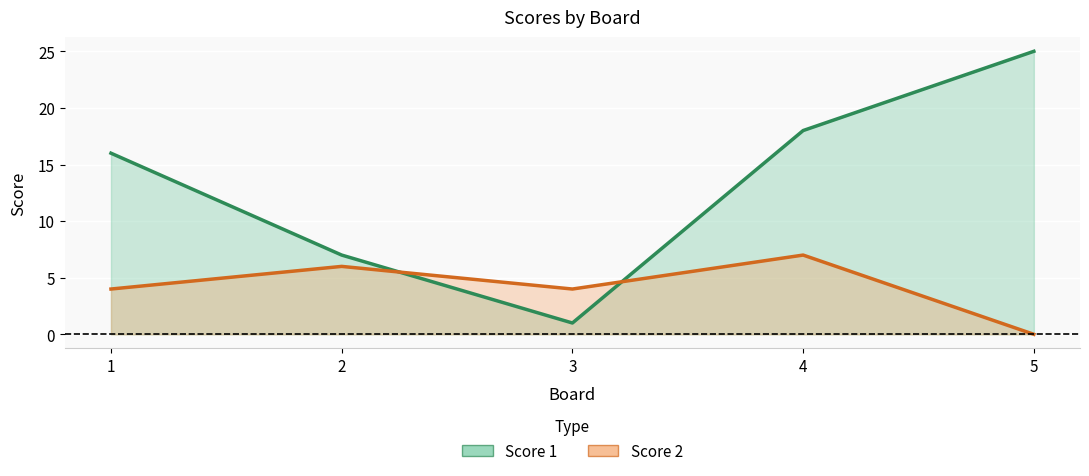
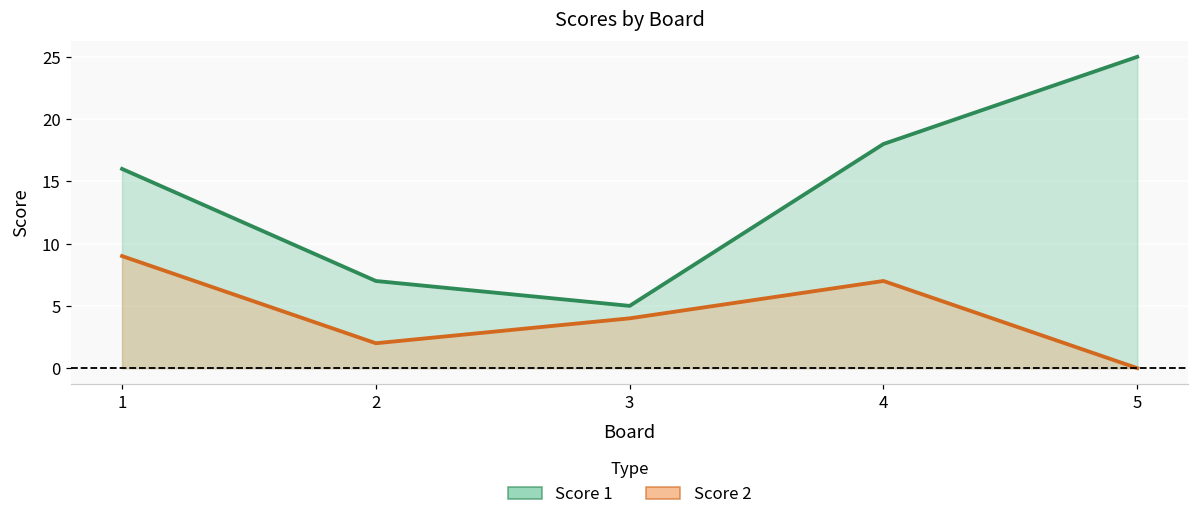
Score 2, 1: 4 -> 9
Score 2, 2: 6 -> 2
Score 1, 3: 1 -> 5
